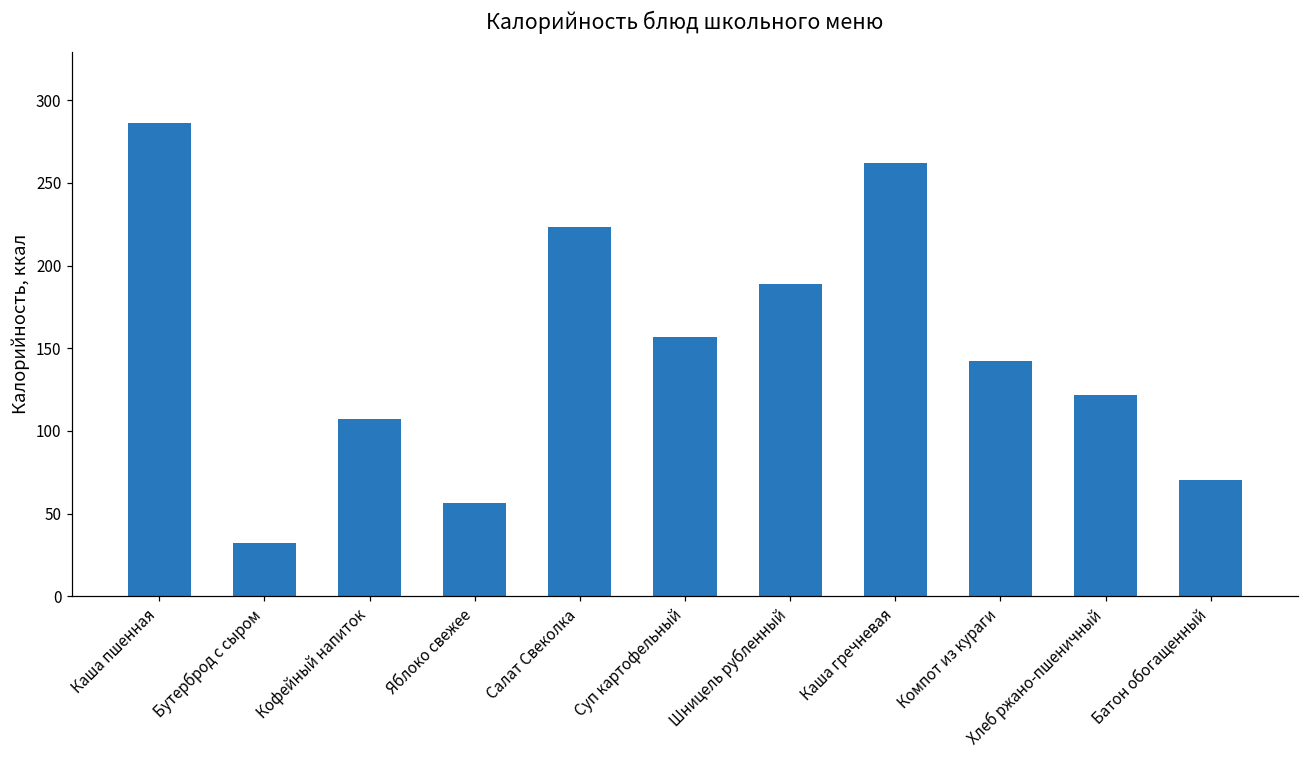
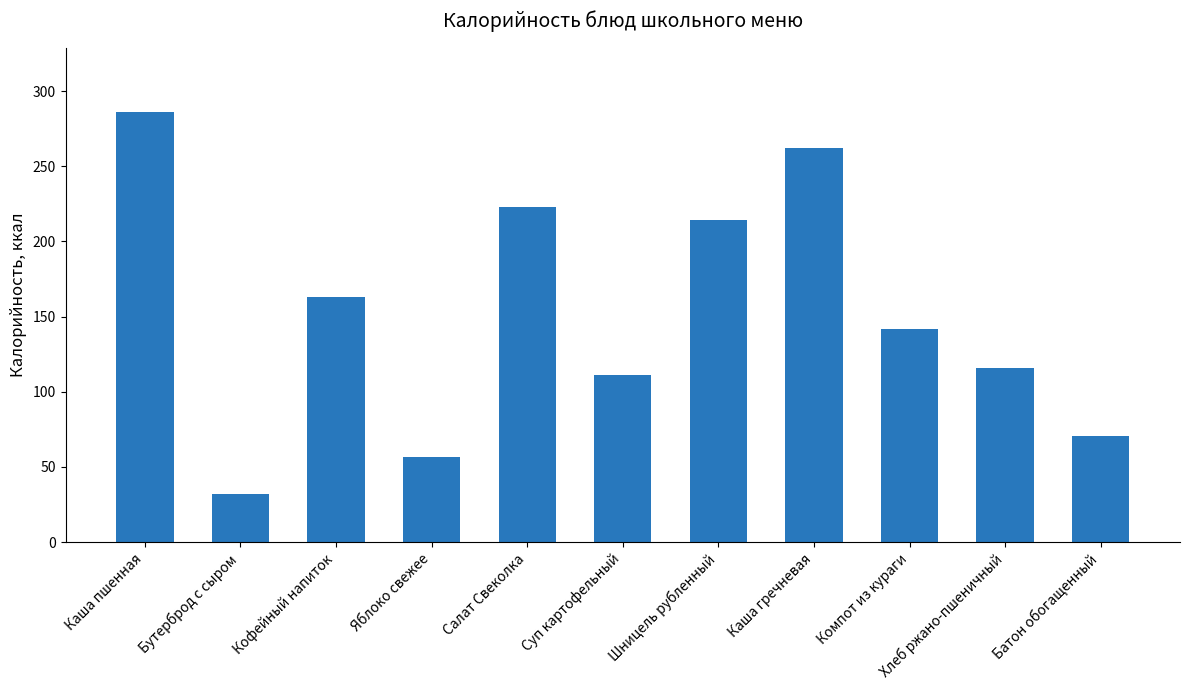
Кофейный напиток: 107 -> 163
Суп картофельный: 157 -> 111
Шницель рубленный: 189 -> 214
Хлеб ржано-пшеничный: 122 -> 116
